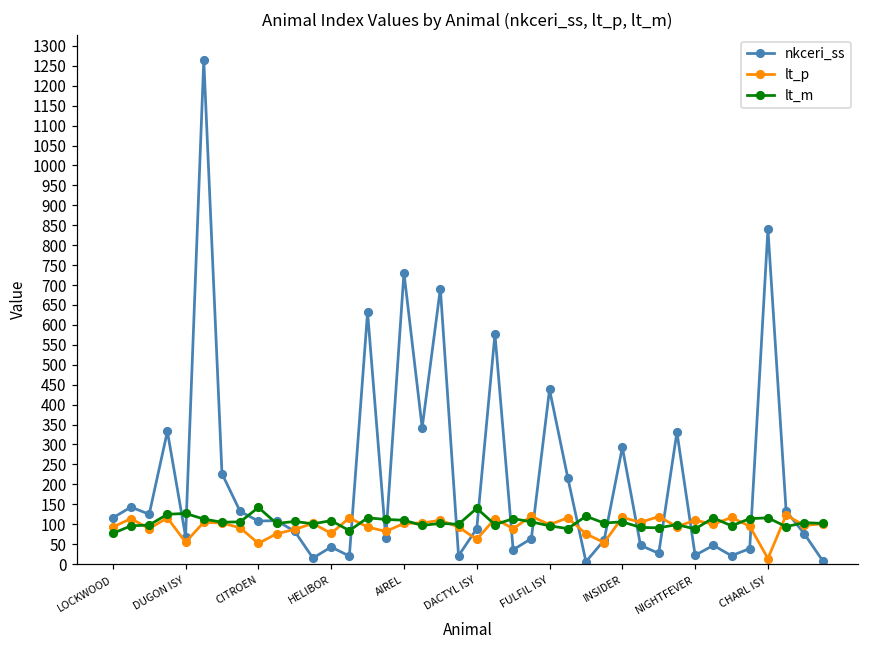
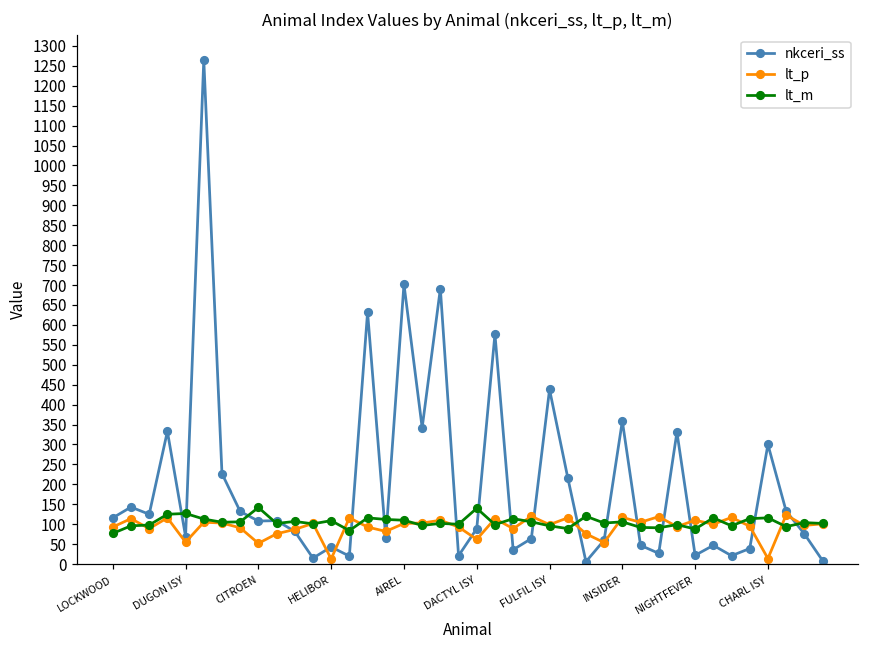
lt_p, HELIBOR: 80 -> 10
nkceri_ss, AIREL: 730 -> 700
nkceri_ss, INSIDER: 290 -> 360
nkceri_ss, CHARL ISY: 840 -> 300
